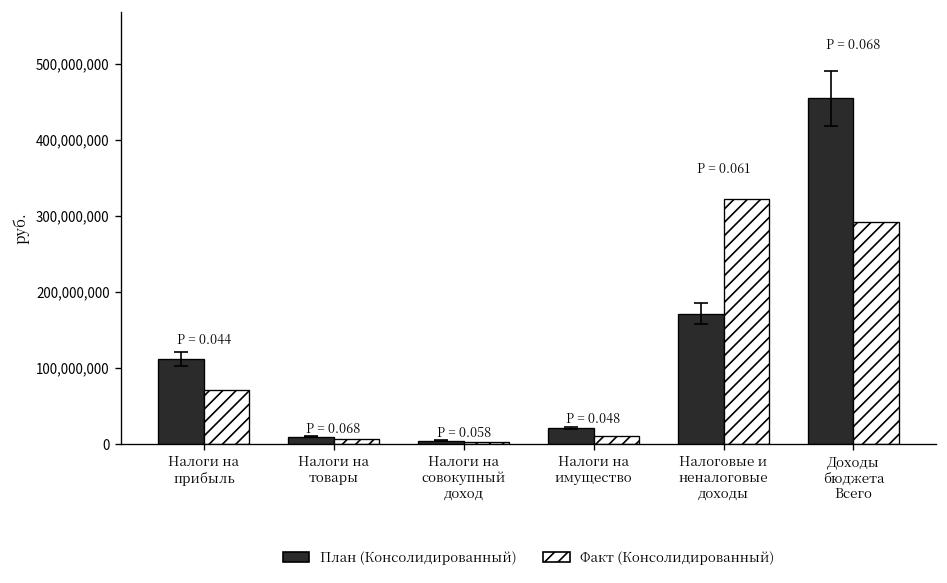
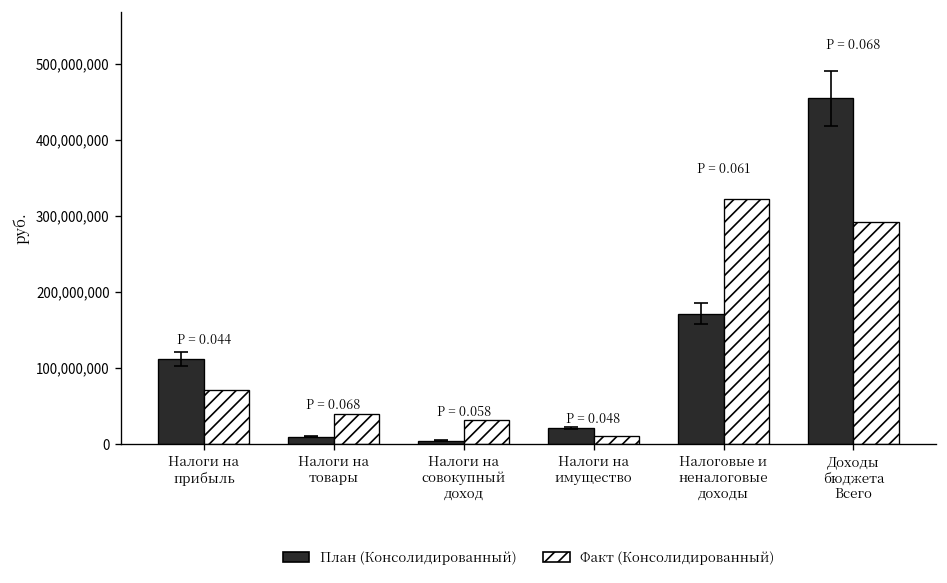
Факт (Консолидированный), Налоги на товары: 10,000,000 -> 40,000,000
Факт (Консолидированный), Налоги на совокупный доход: 0 -> 30,000,000
